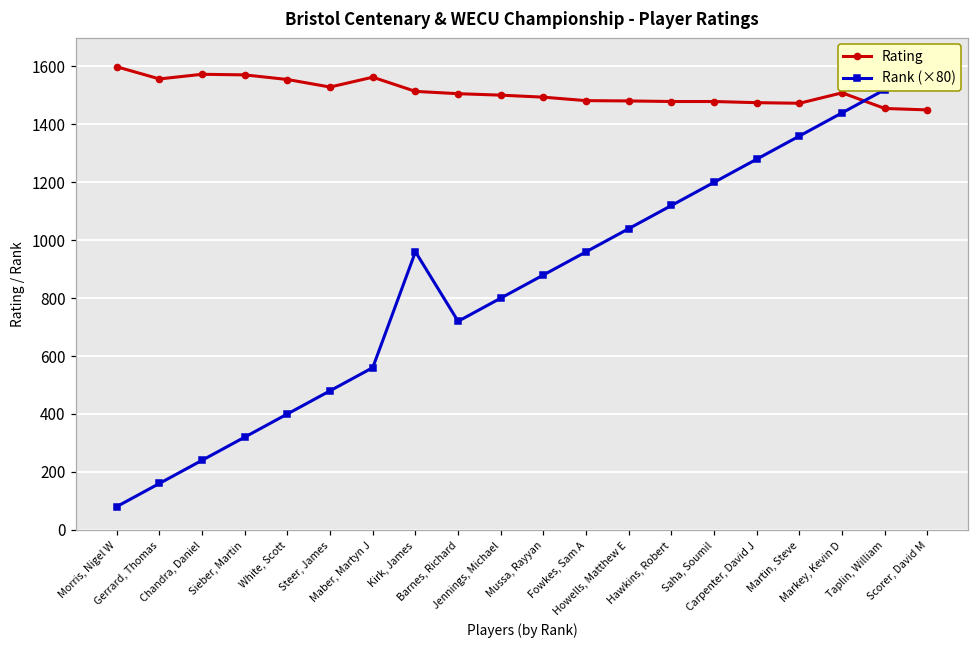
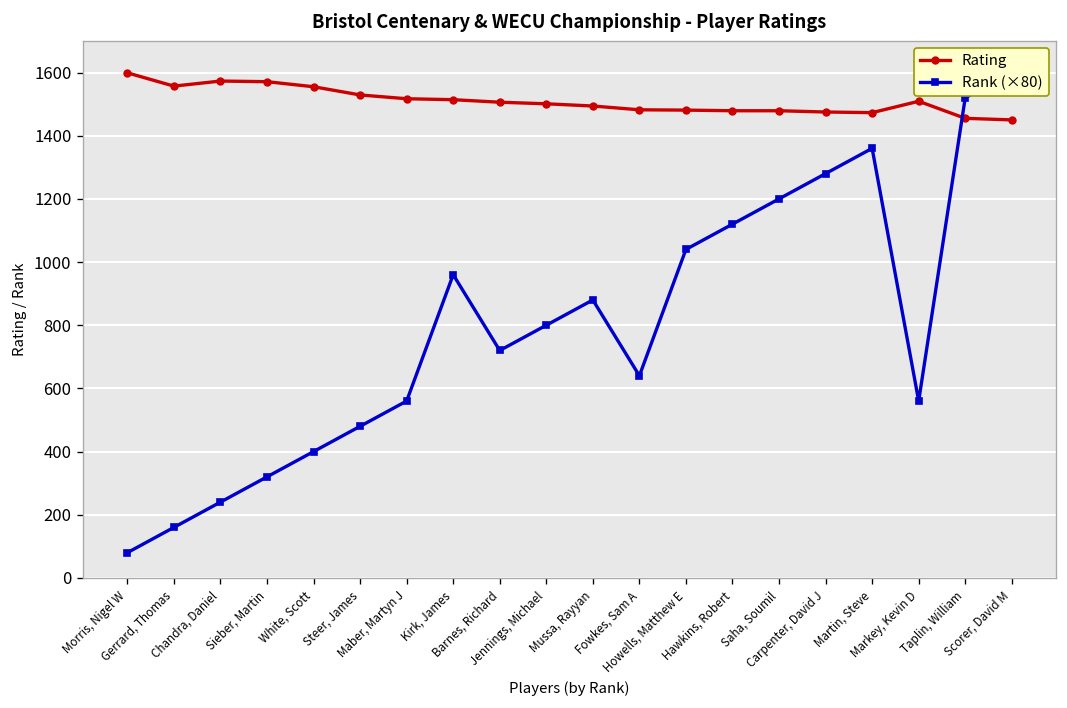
Rating, Maber, Martyn J: 1560 -> 1520
Rank (×80), Fowkes, Sam A: 960 -> 640
Rank (×80), Markey, Kevin D: 1440 -> 560
